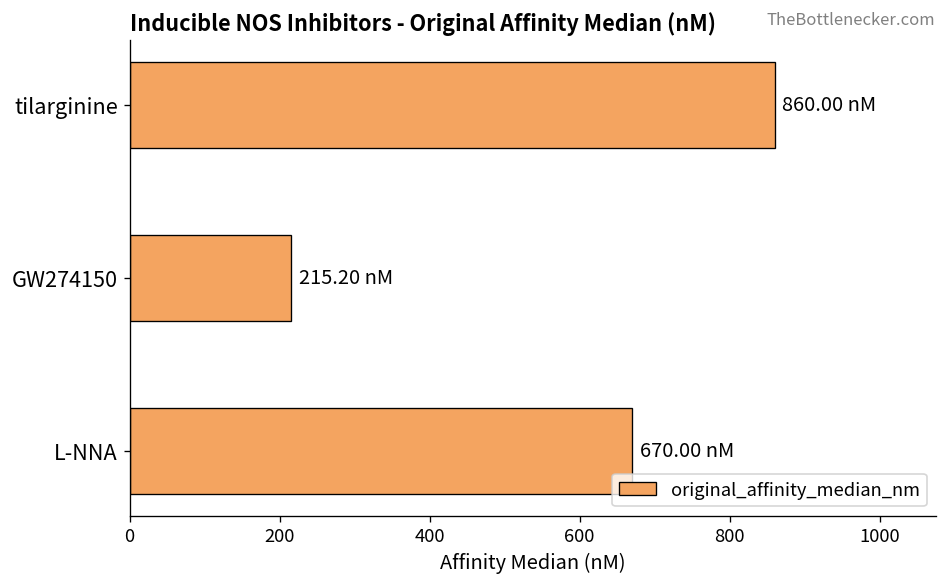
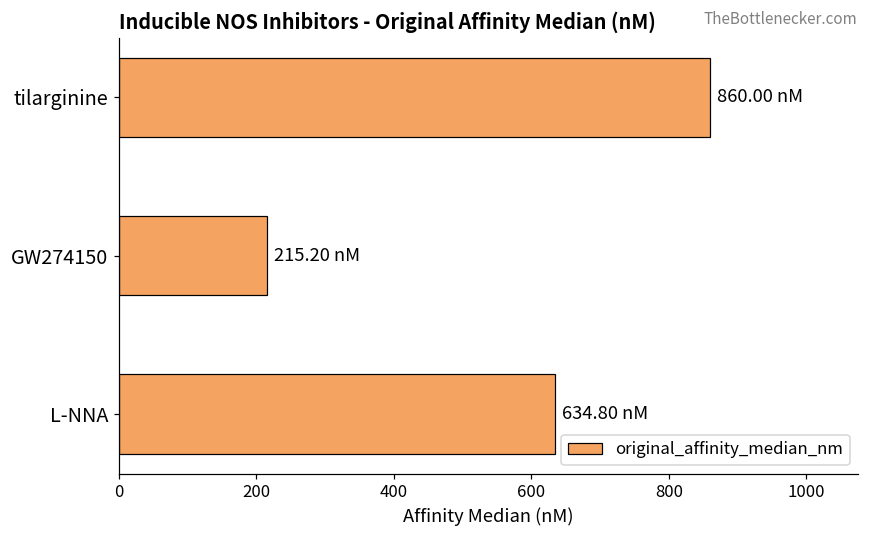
L-NNA: 670.00 -> 634.80
